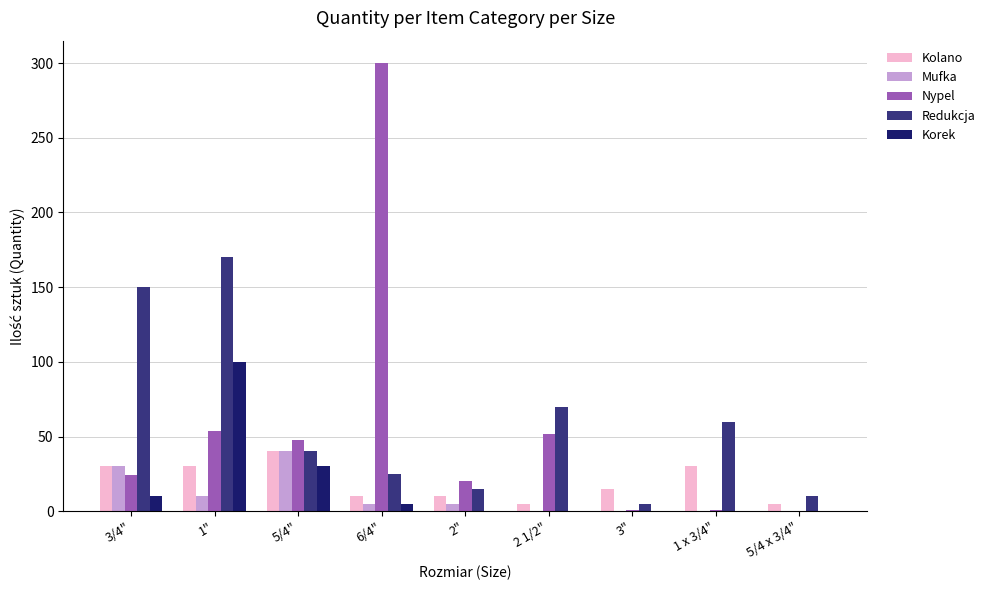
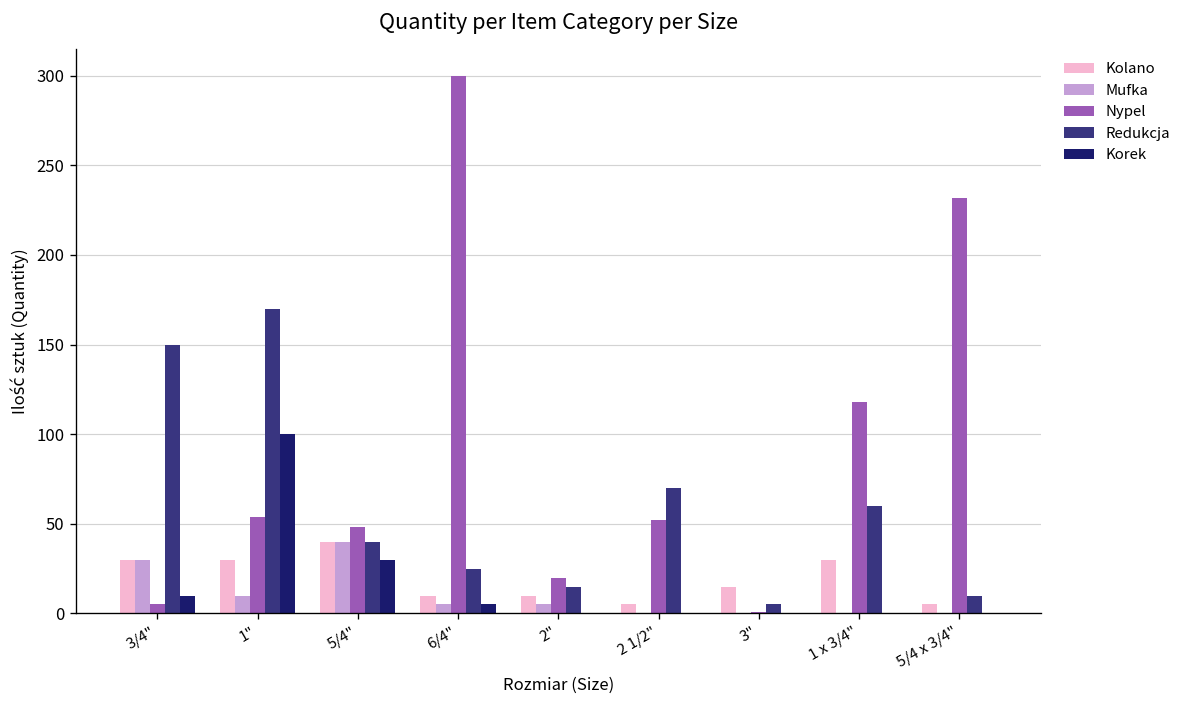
Nypel, 3/4": 24 -> 5
Nypel, 1 x 3/4": 1 -> 118
Nypel, 5/4 x 3/4": 0 -> 232
